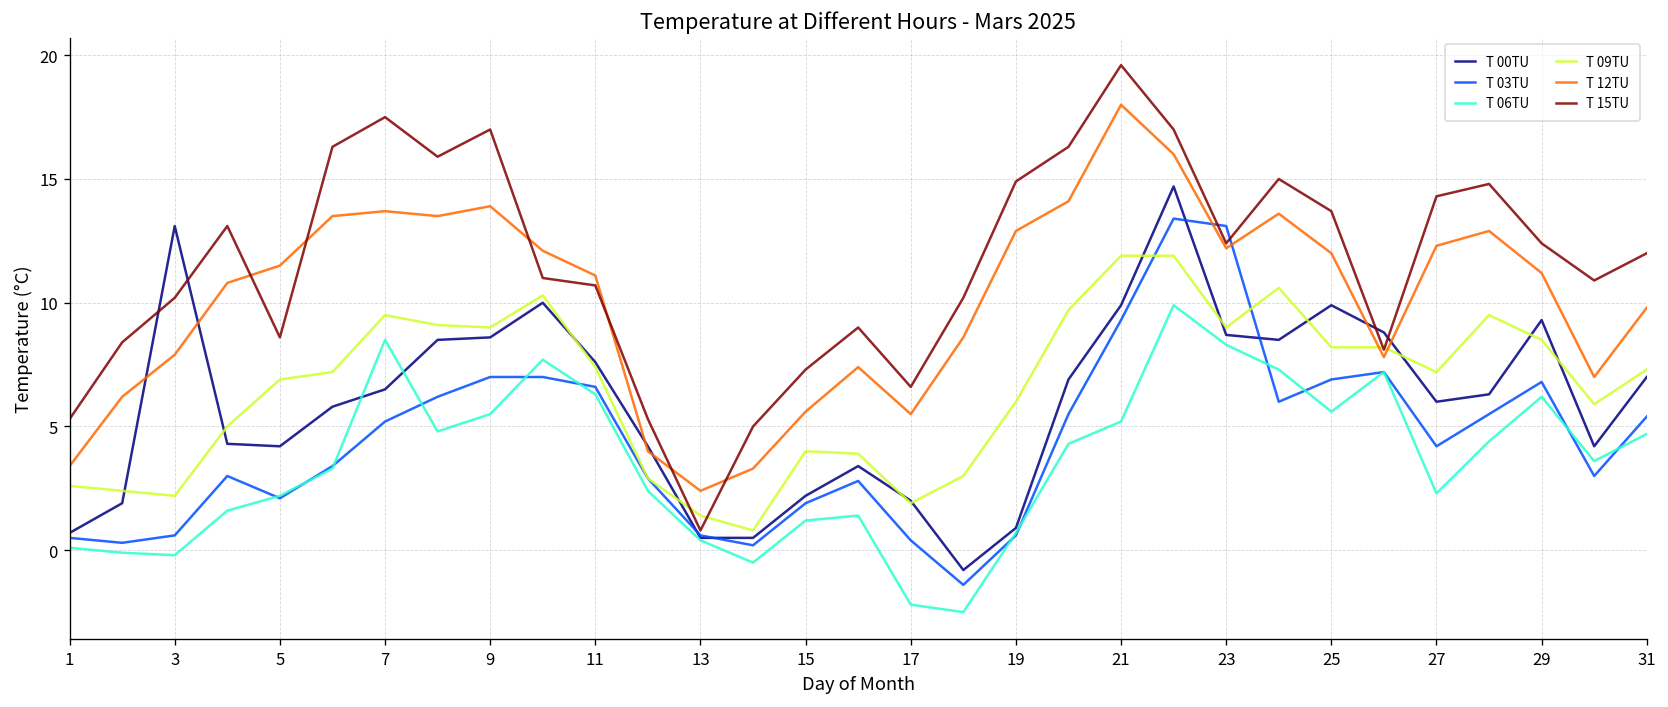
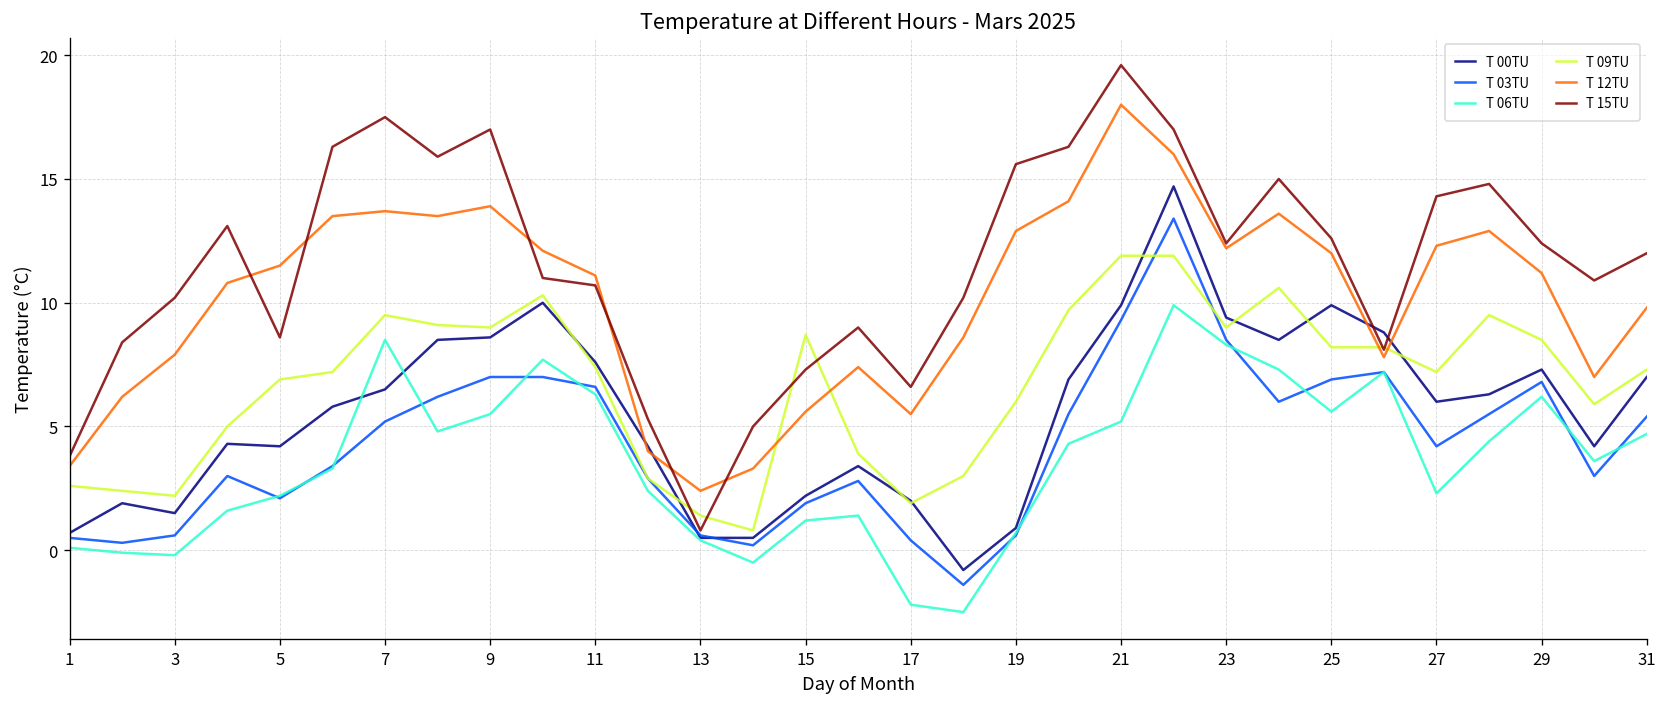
T 15TU, 1: 5.3 -> 3.8
T 00TU, 3: 13.1 -> 1.5
T 09TU, 15: 4.0 -> 8.7
T 15TU, 19: 14.9 -> 15.6
T 00TU, 23: 8.7 -> 9.4
T 03TU, 23: 13.1 -> 8.5
T 15TU, 25: 13.7 -> 12.6
T 00TU, 29: 9.3 -> 7.3
